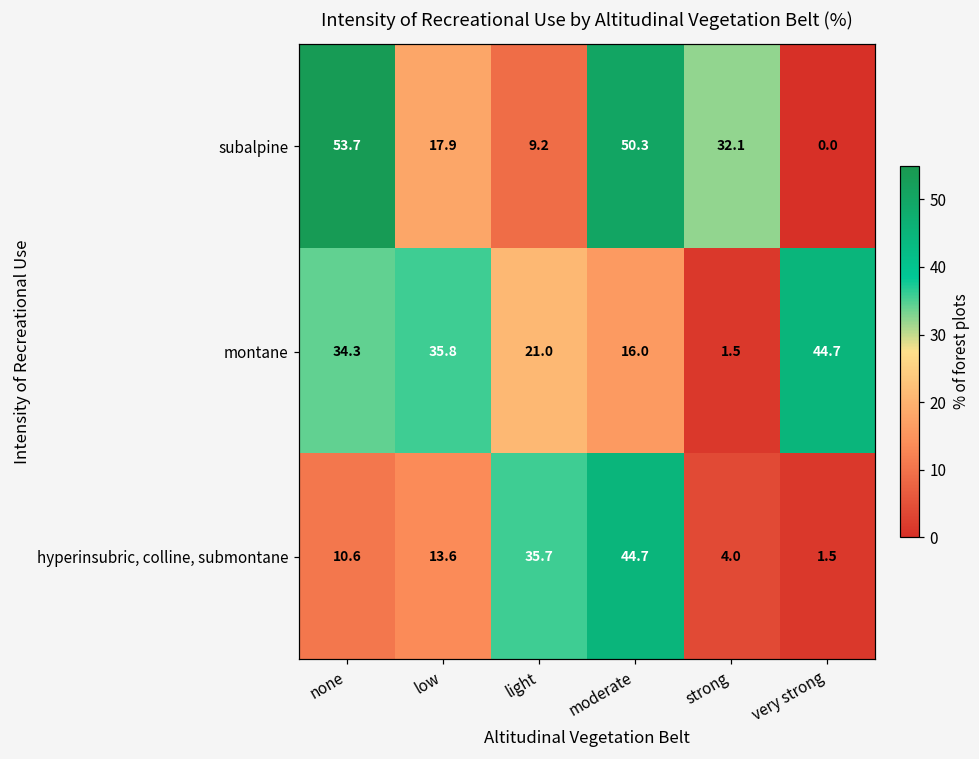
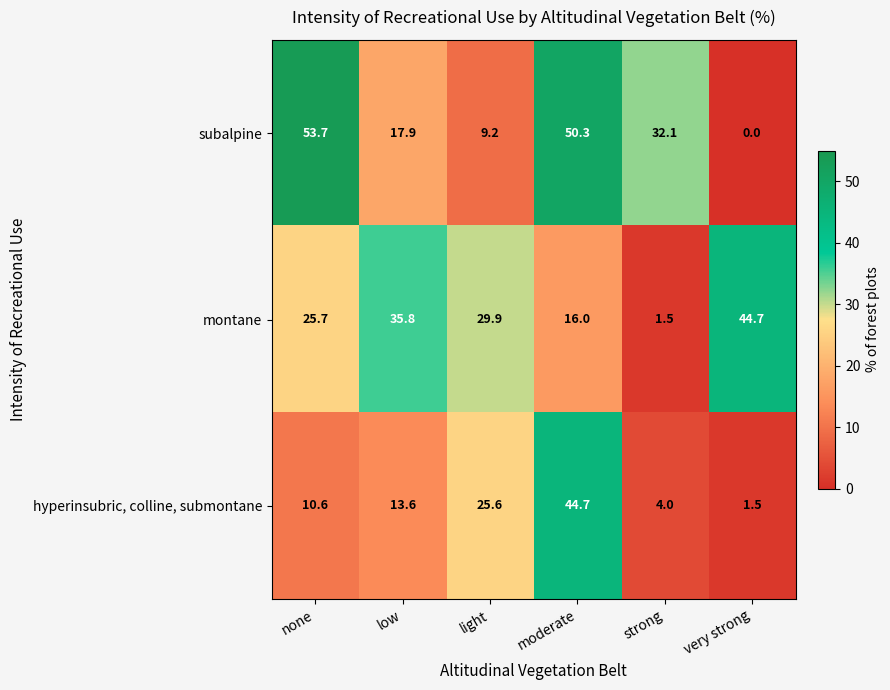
montane, none: 34.3 -> 25.7
montane, light: 21.0 -> 29.9
hyperinsubric, colline, submontane, light: 35.7 -> 25.6
